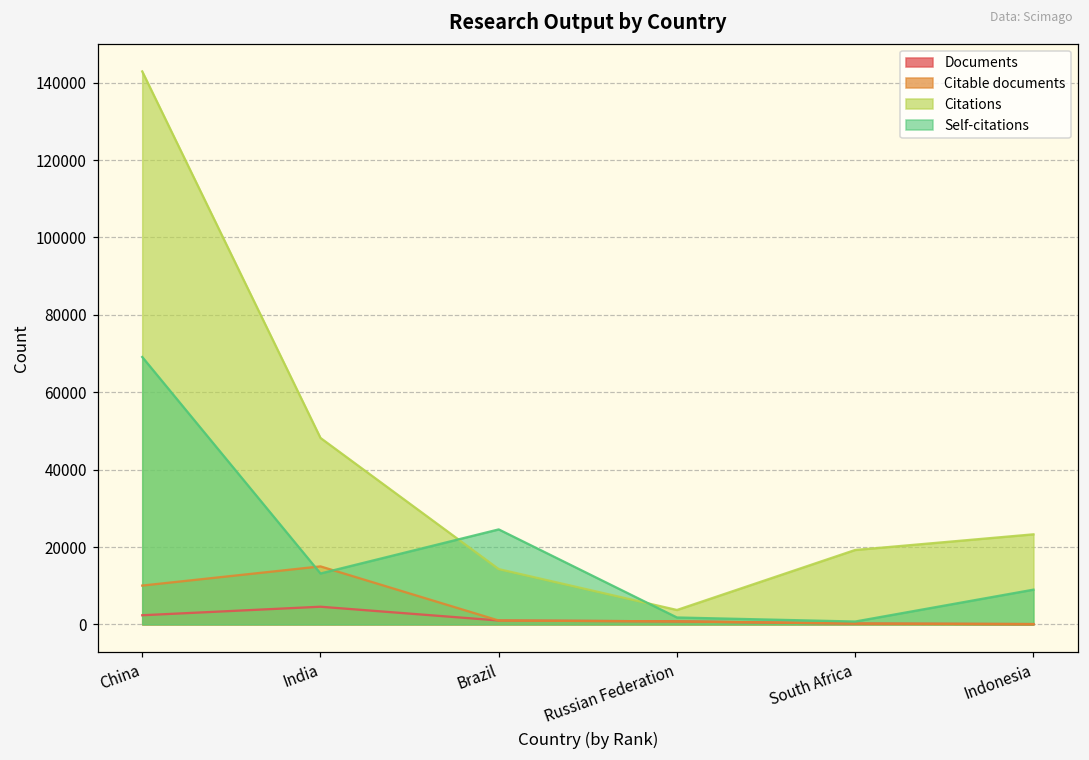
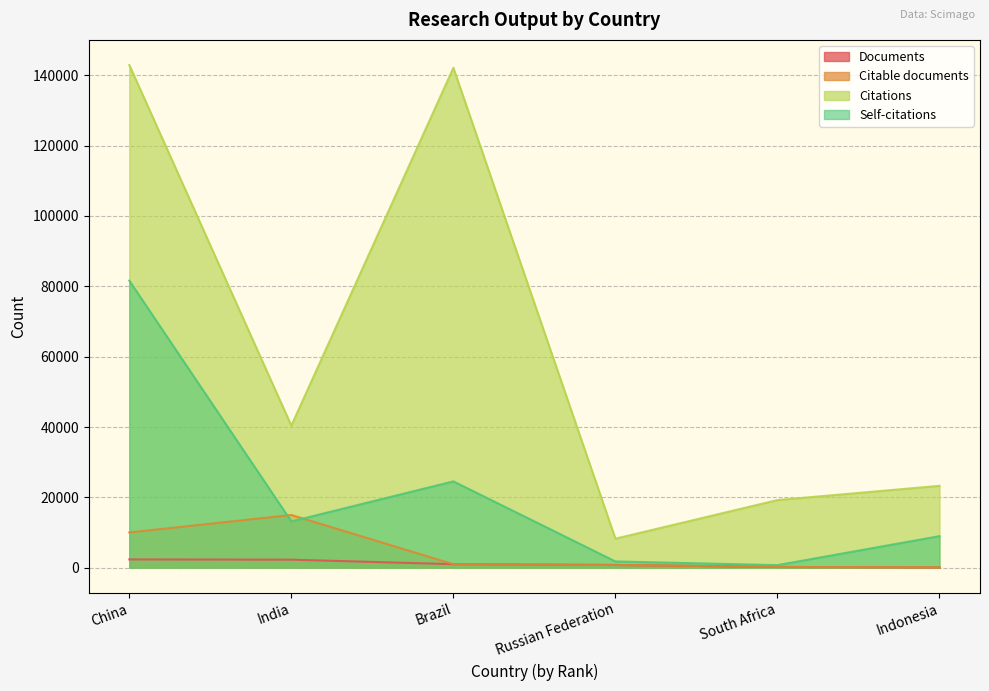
Self-citations, China: 69000 -> 82000
Documents, India: 5000 -> 2000
Citations, India: 48000 -> 40000
Citations, Brazil: 14000 -> 142000
Citations, Russian Federation: 4000 -> 8000
